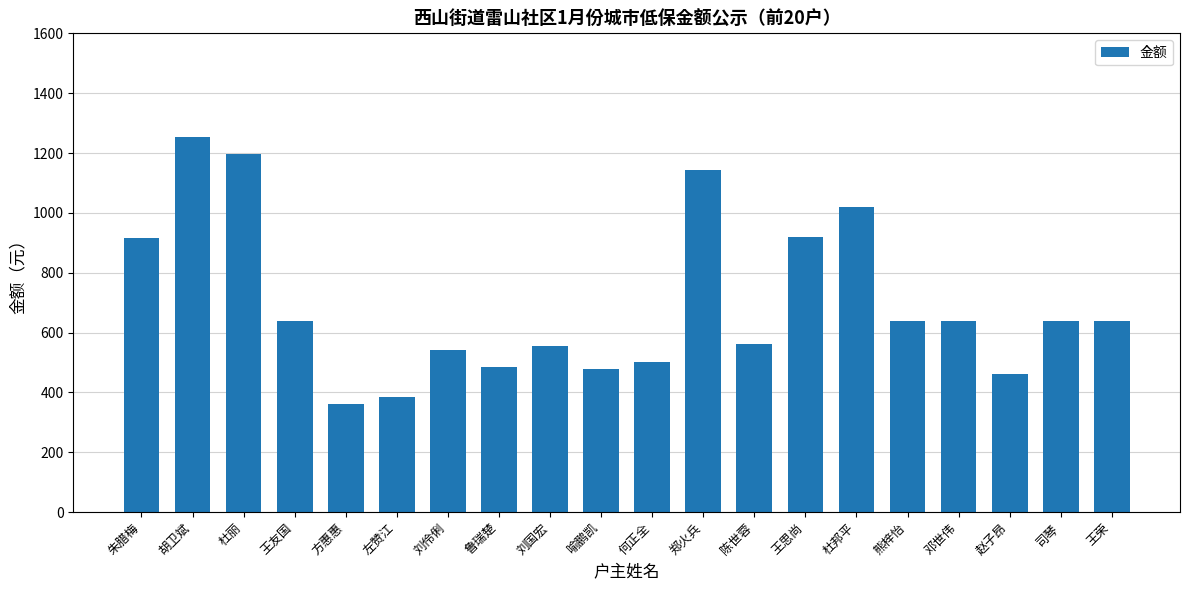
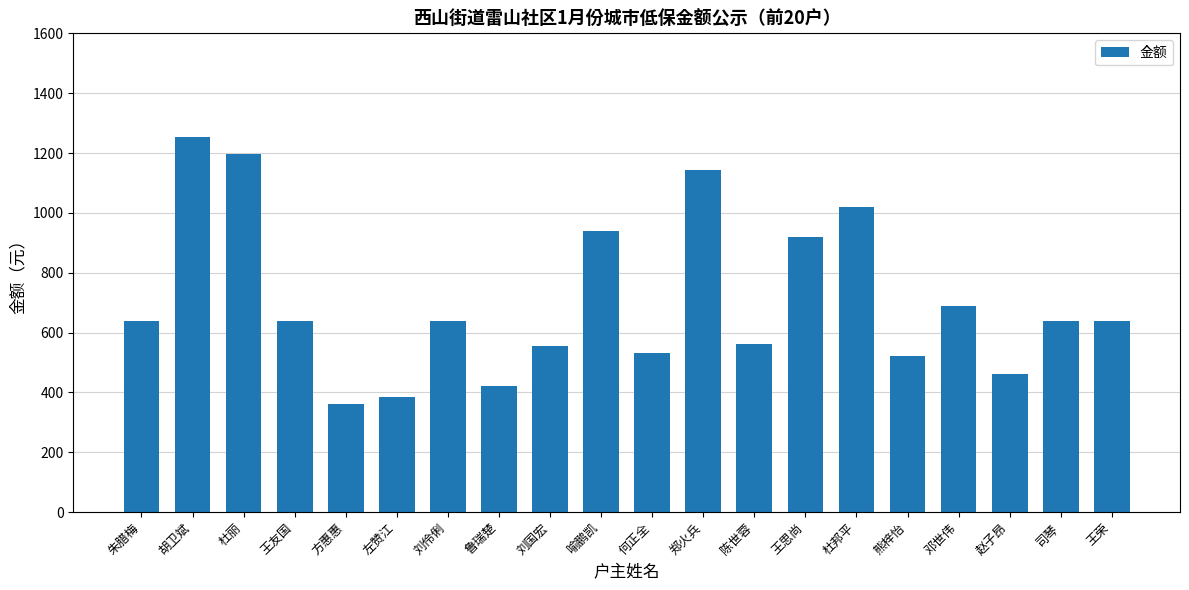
朱腊梅: 920 -> 640
刘伶俐: 540 -> 640
鲁瑞楚: 490 -> 420
喻鹏凯: 480 -> 940
何正全: 500 -> 530
熊梓怡: 640 -> 520
邓世伟: 640 -> 690
